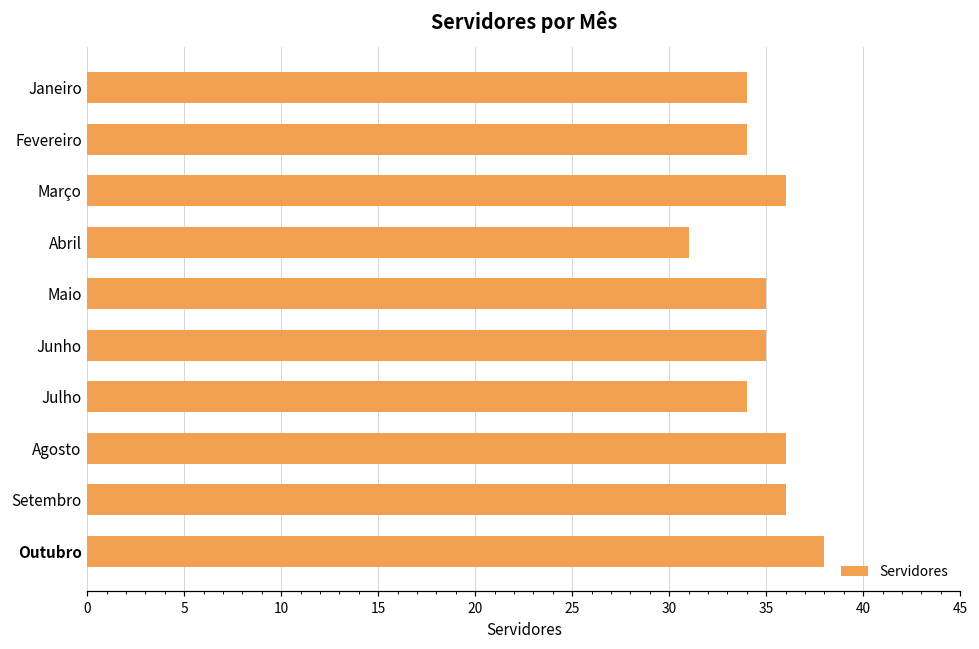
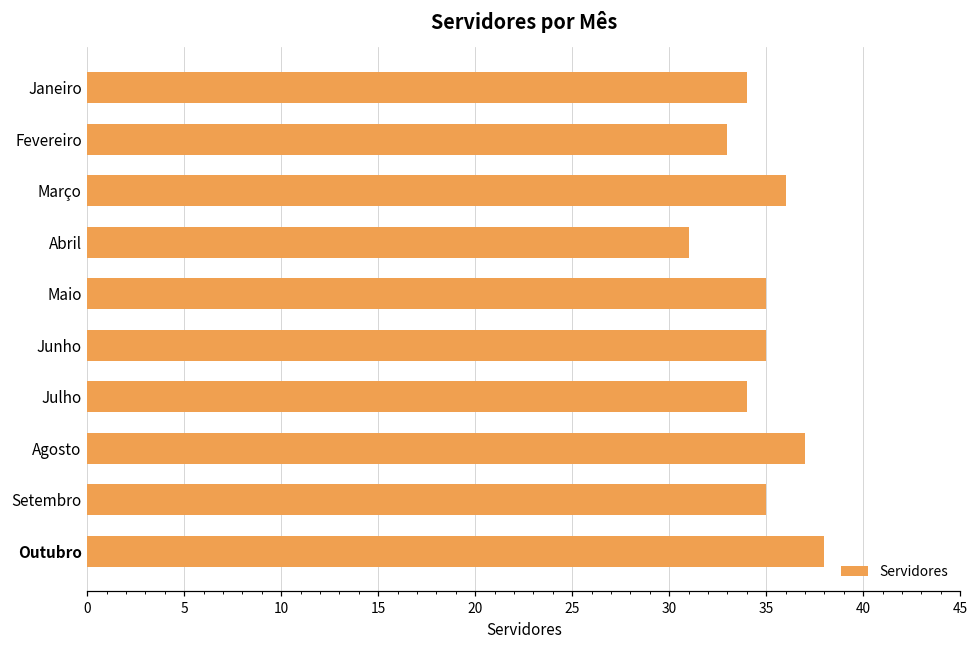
Fevereiro: 34 -> 33
Agosto: 36 -> 37
Setembro: 36 -> 35
